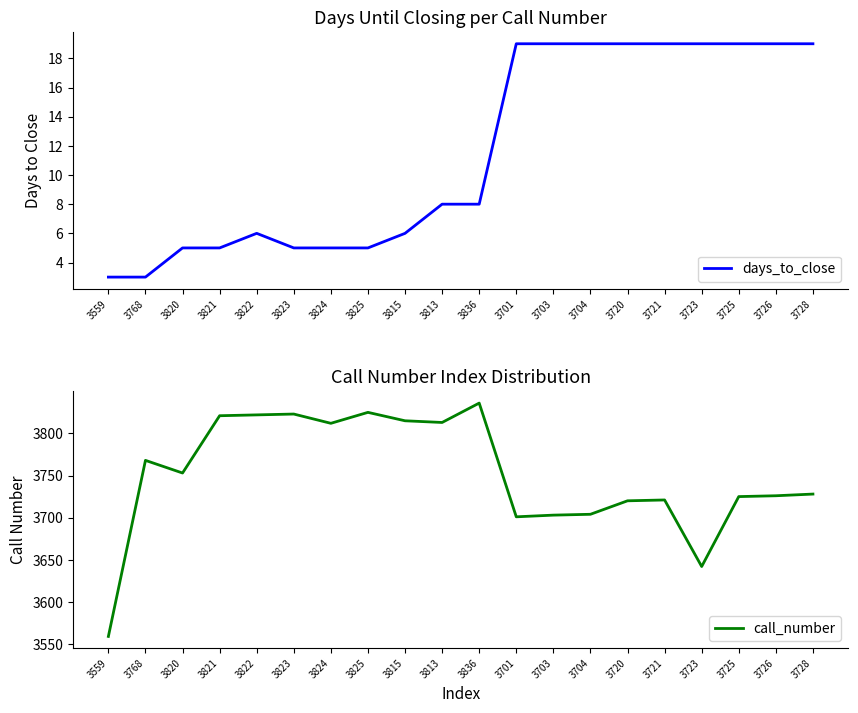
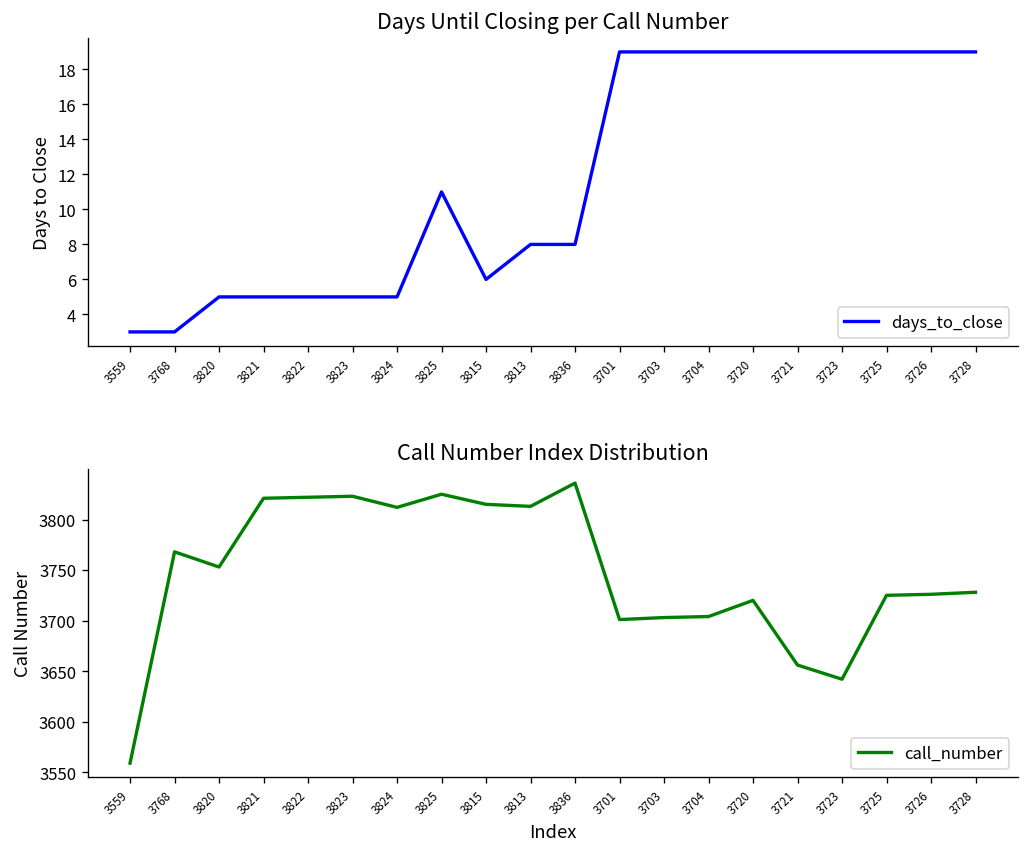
Days Until Closing per Call Number, 3822: 6 -> 5
Days Until Closing per Call Number, 3825: 5 -> 11
Call Number Index Distribution, 3721: 3720 -> 3660
